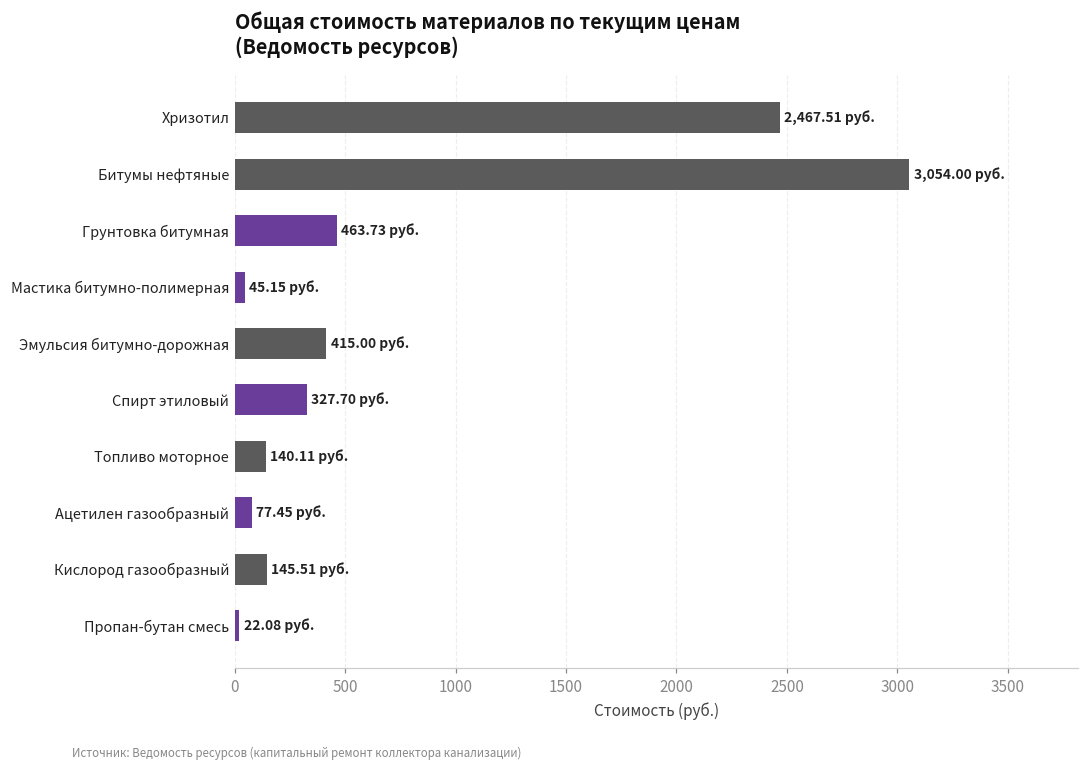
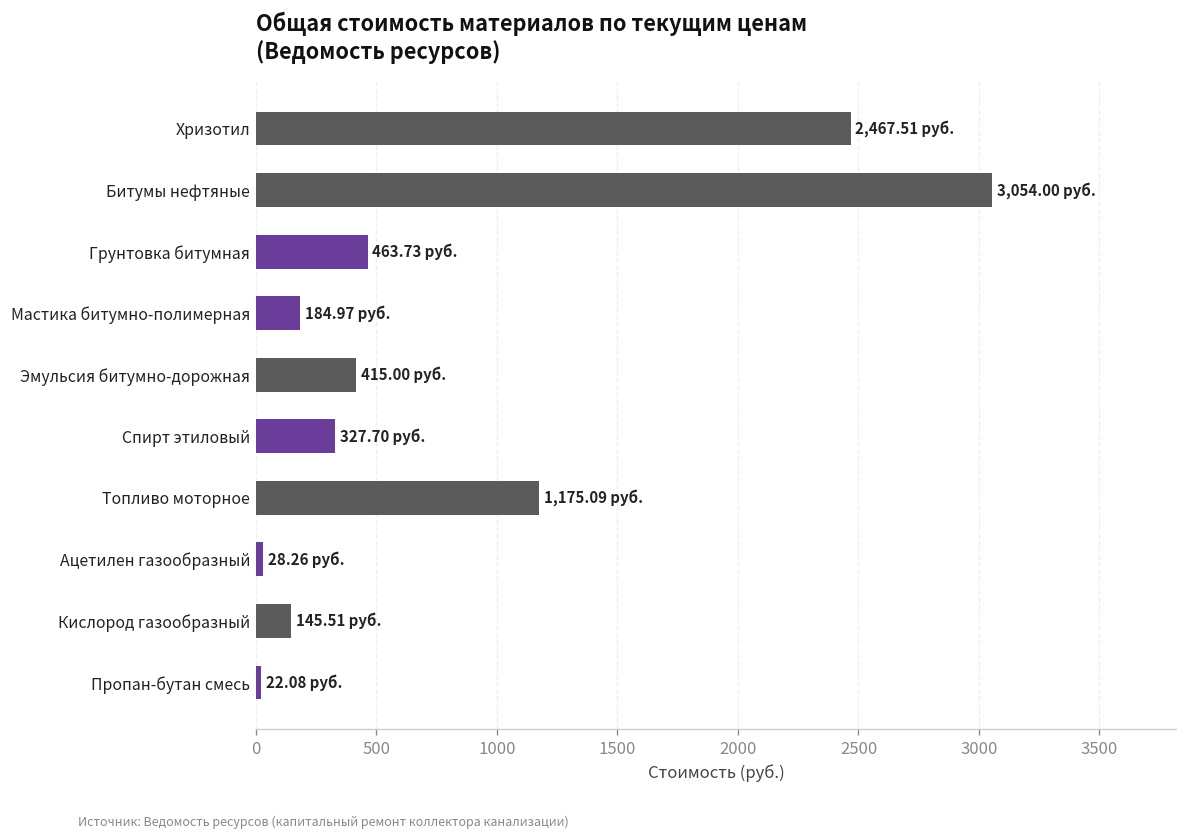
Мастика битумно-полимерная: 45.15 -> 184.97
Топливо моторное: 140.11 -> 1,175.09
Ацетилен газообразный: 77.45 -> 28.26
